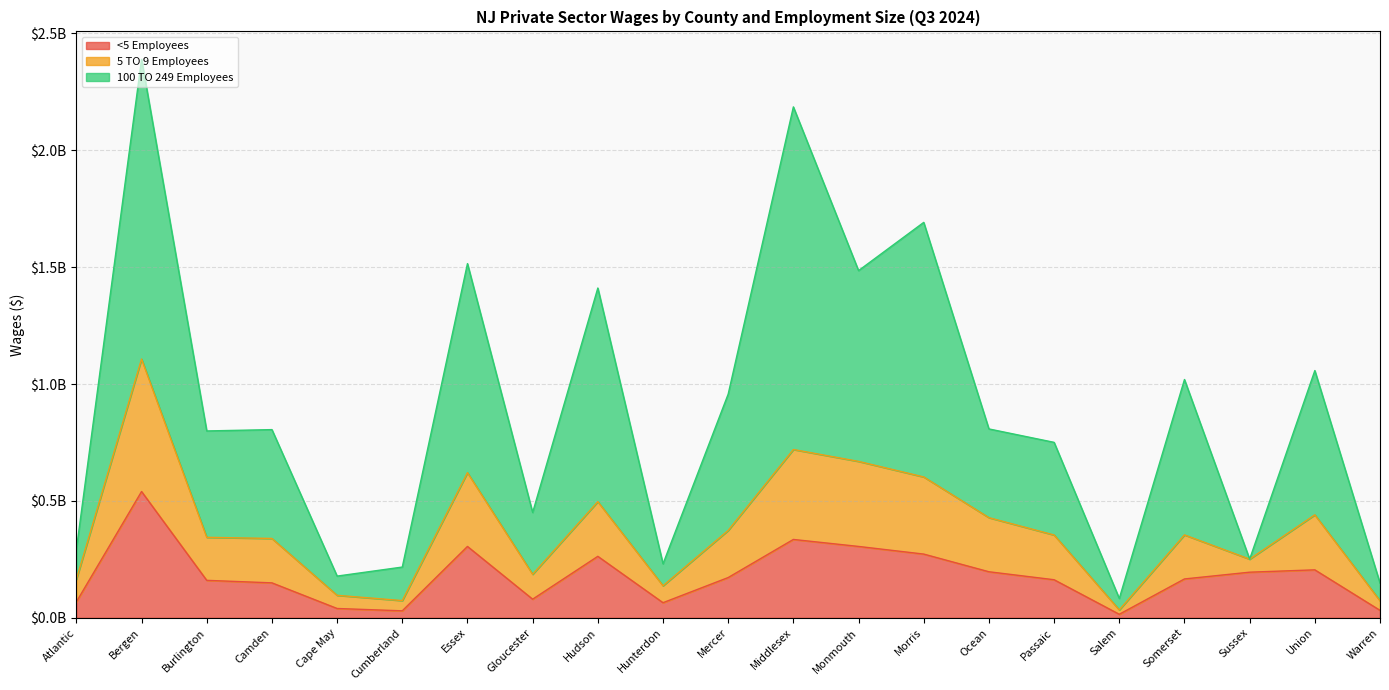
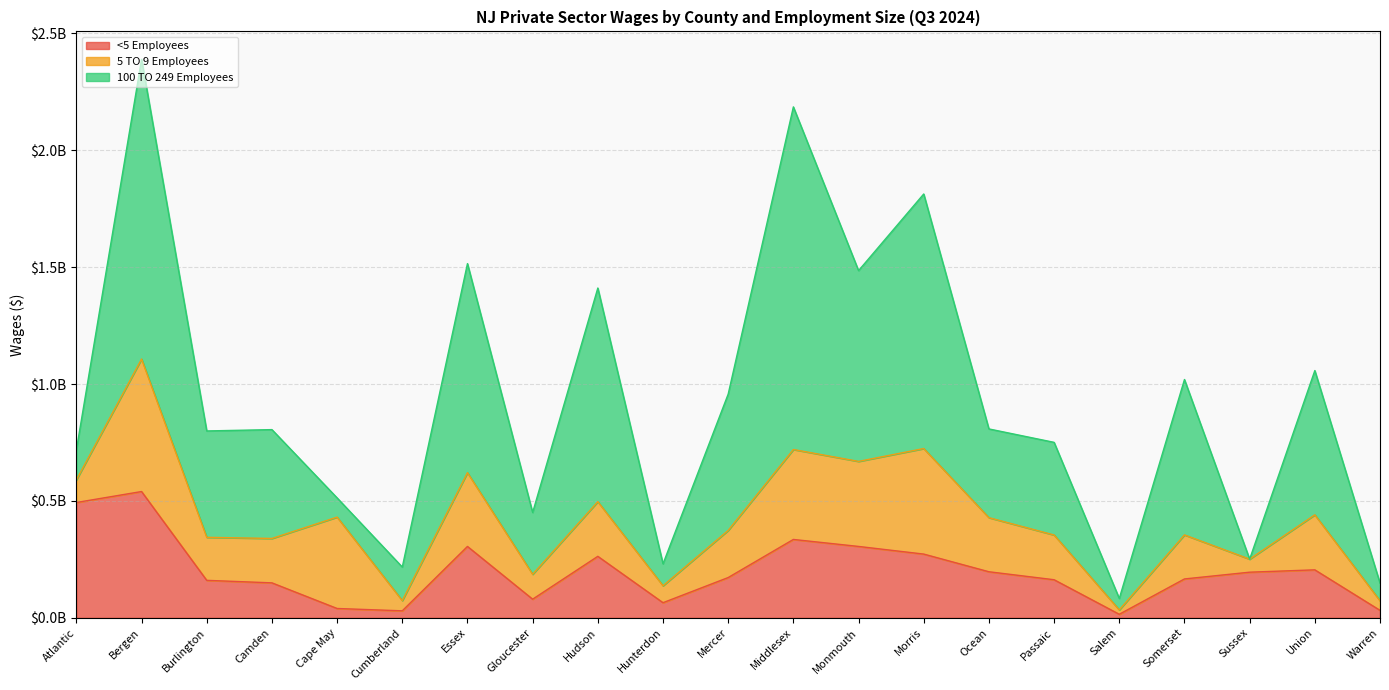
<5 Employees, Atlantic: $70000000 -> $490000000
5 TO 9 Employees, Cape May: $60000000 -> $390000000
5 TO 9 Employees, Morris: $330000000 -> $450000000
